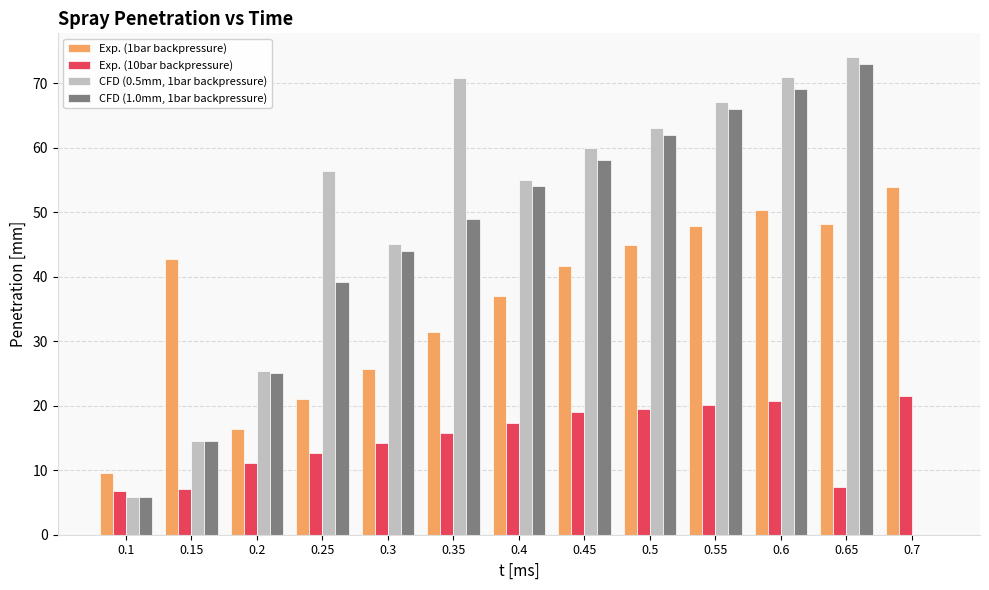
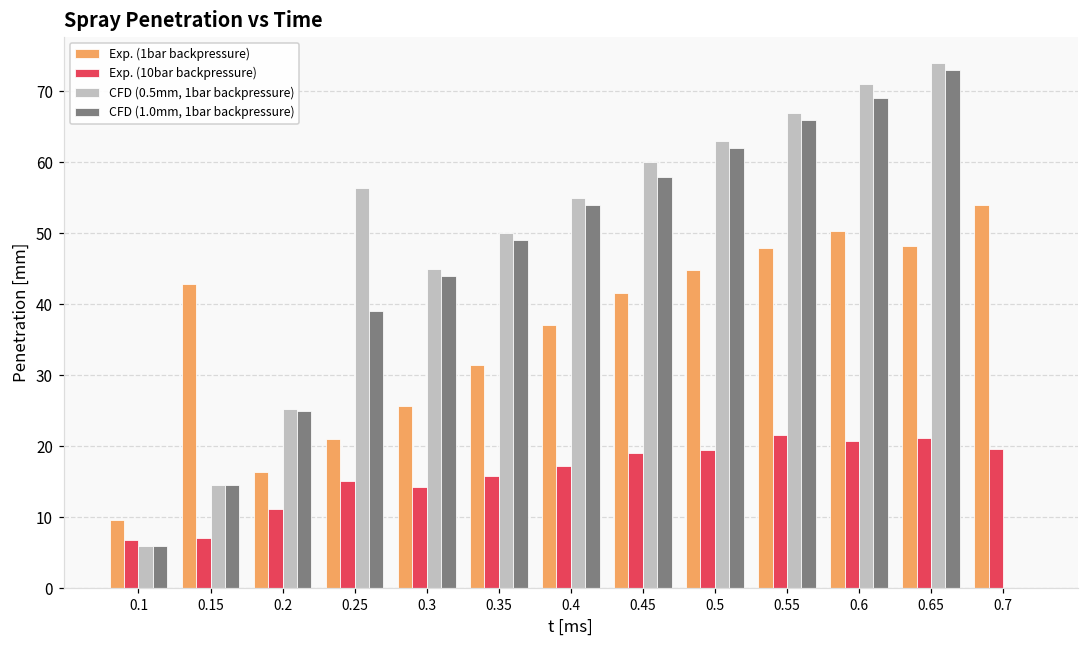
Exp. (10bar backpressure), 0.25: 13 -> 15
CFD (0.5mm, 1bar backpressure), 0.35: 71 -> 50
Exp. (10bar backpressure), 0.55: 20 -> 22
Exp. (10bar backpressure), 0.65: 7 -> 21
Exp. (10bar backpressure), 0.7: 21 -> 20
